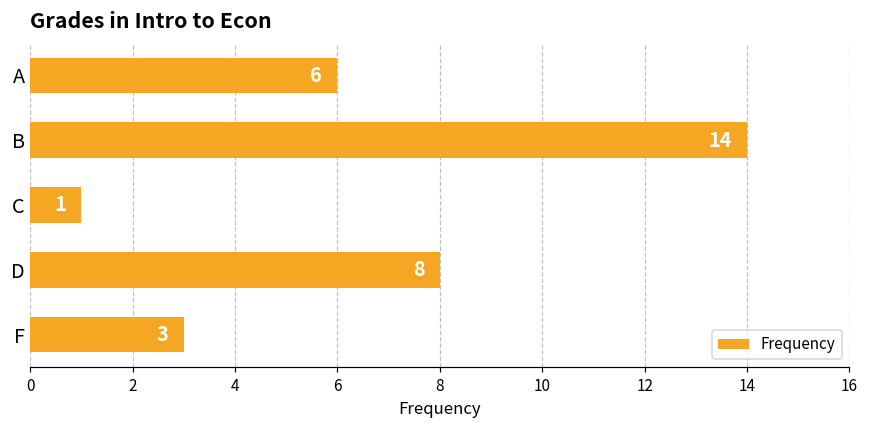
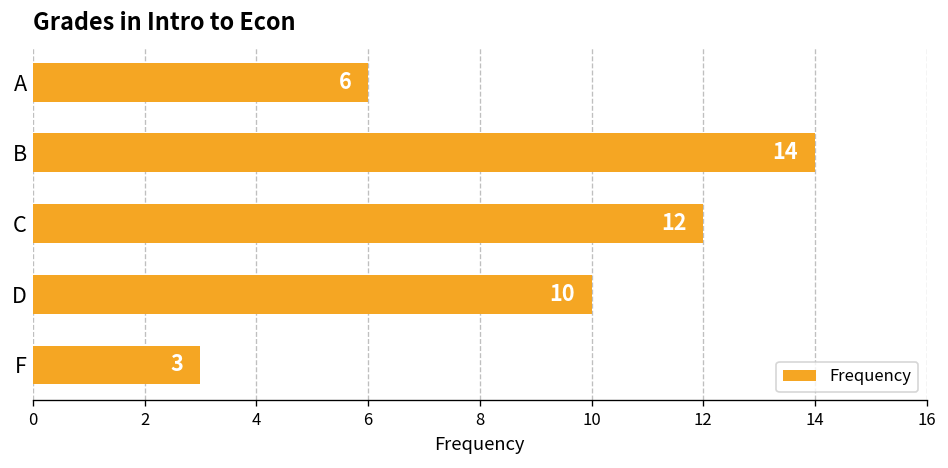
C: 1 -> 12
D: 8 -> 10
